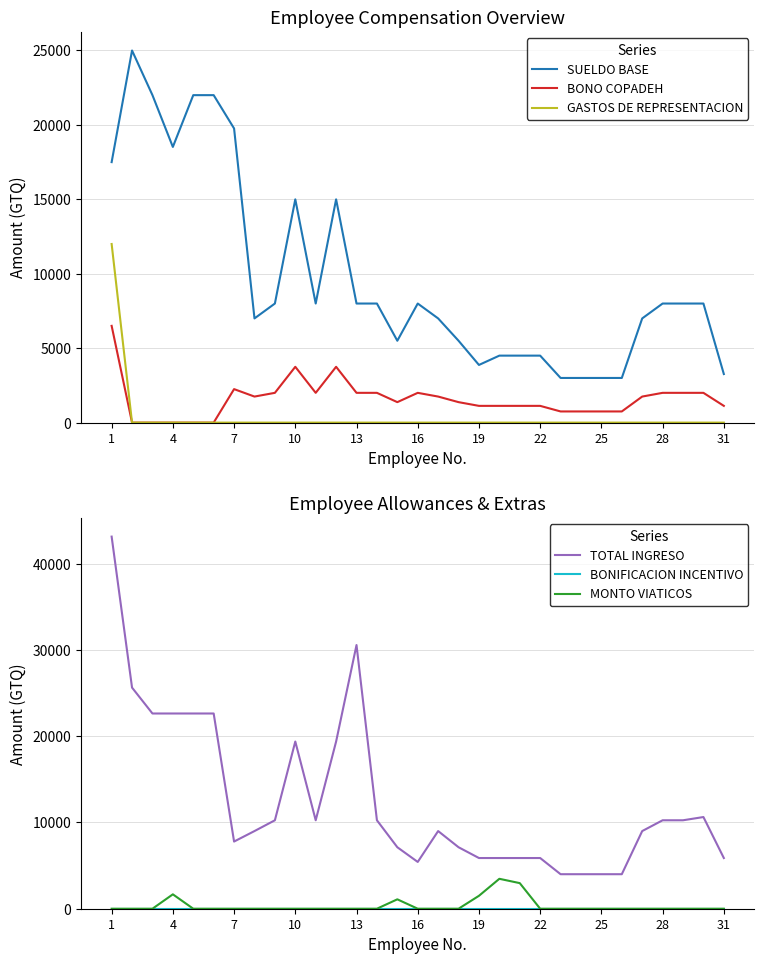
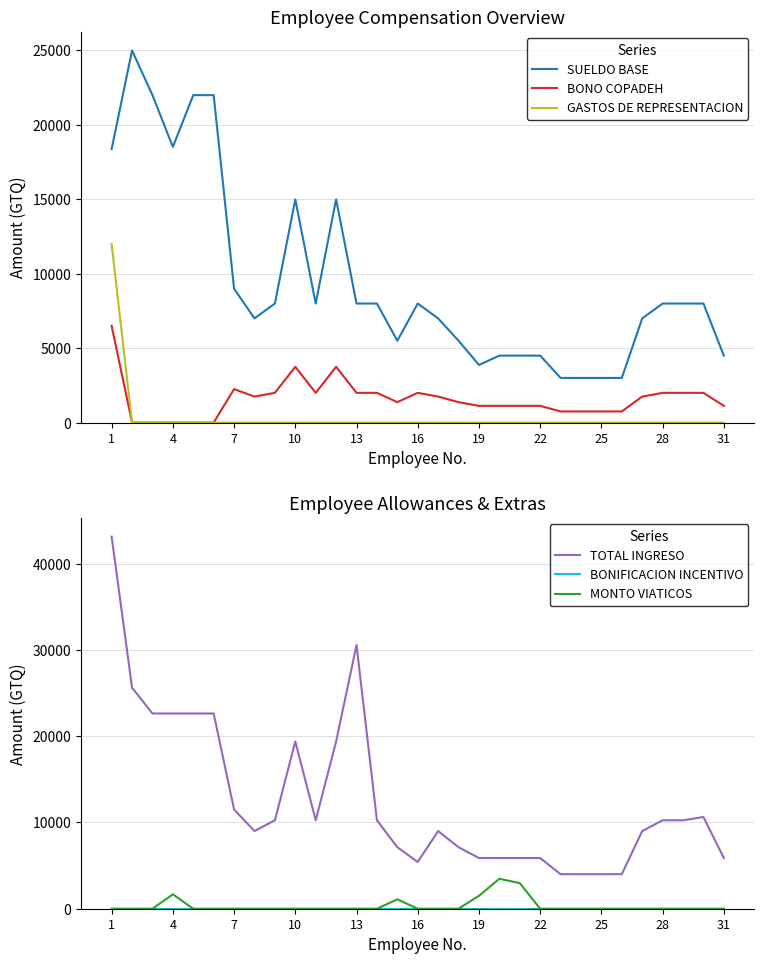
Employee Compensation Overview, SUELDO BASE, 1: 17500 -> 18400
Employee Compensation Overview, SUELDO BASE, 7: 19800 -> 9000
Employee Compensation Overview, SUELDO BASE, 31: 3300 -> 4500
Employee Allowances & Extras, TOTAL INGRESO, 7: 8000 -> 12000
